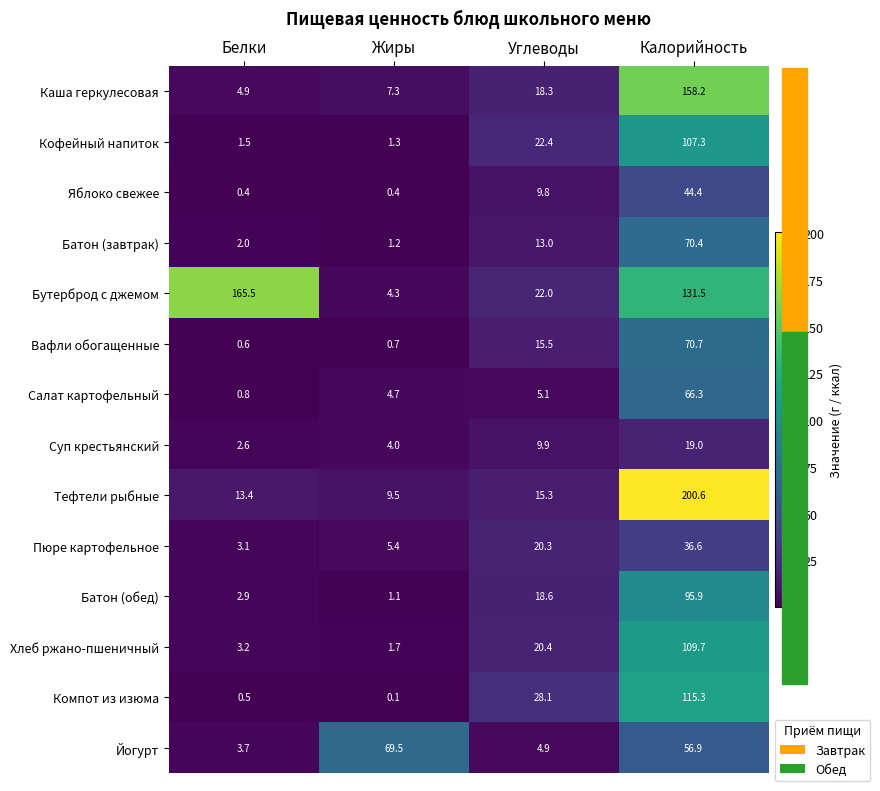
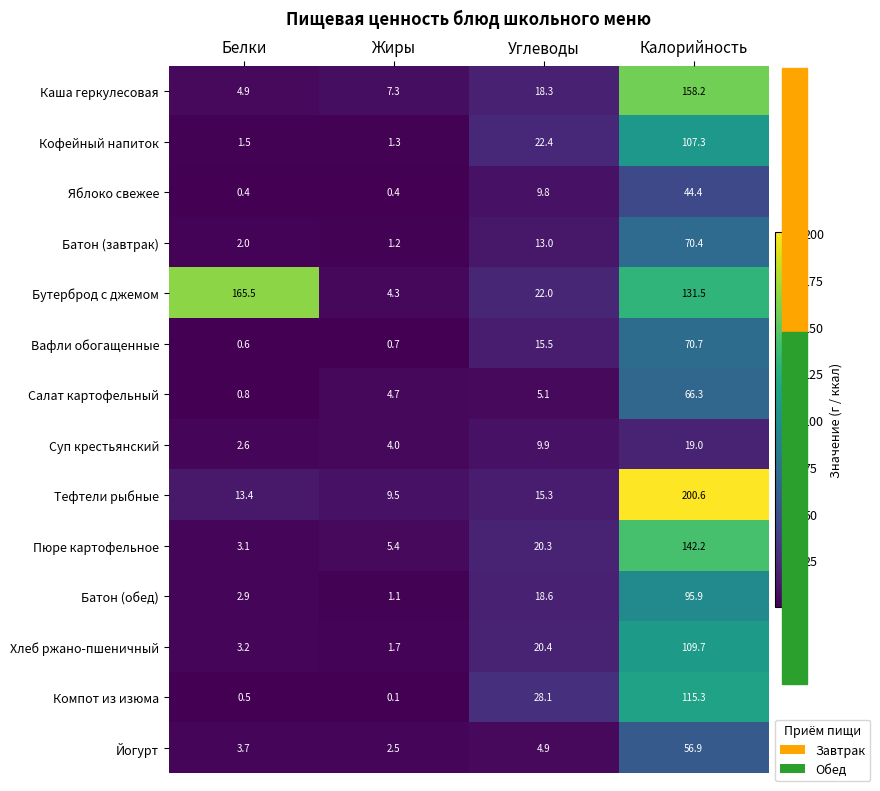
Пюре картофельное, Калорийность: 36.6 -> 142.2
Йогурт, Жиры: 69.5 -> 2.5
